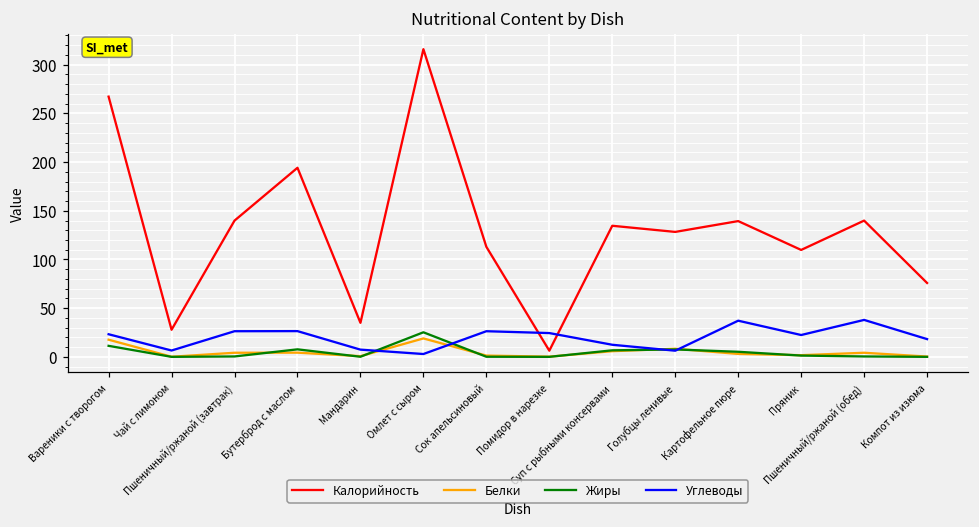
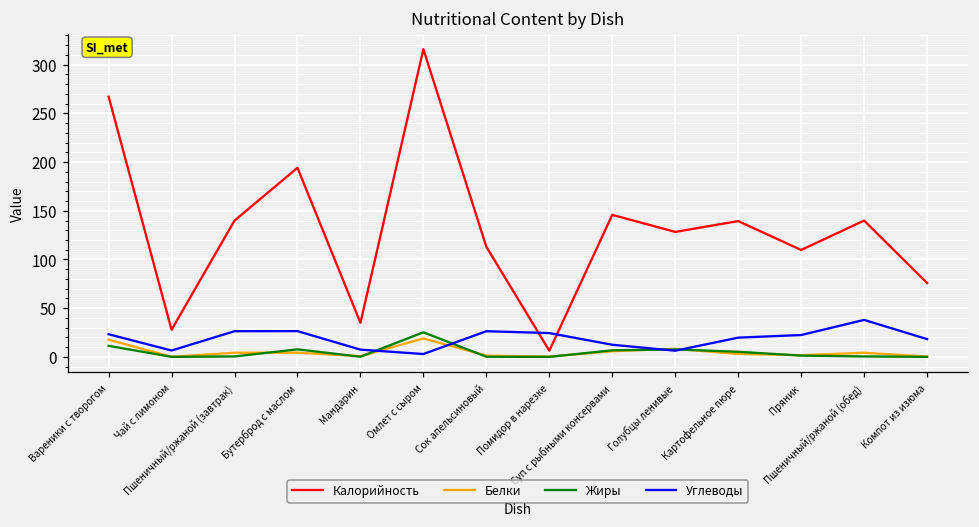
Калорийность, Суп с рыбными консервами: 130 -> 150
Углеводы, Картофельное пюре: 40 -> 20
